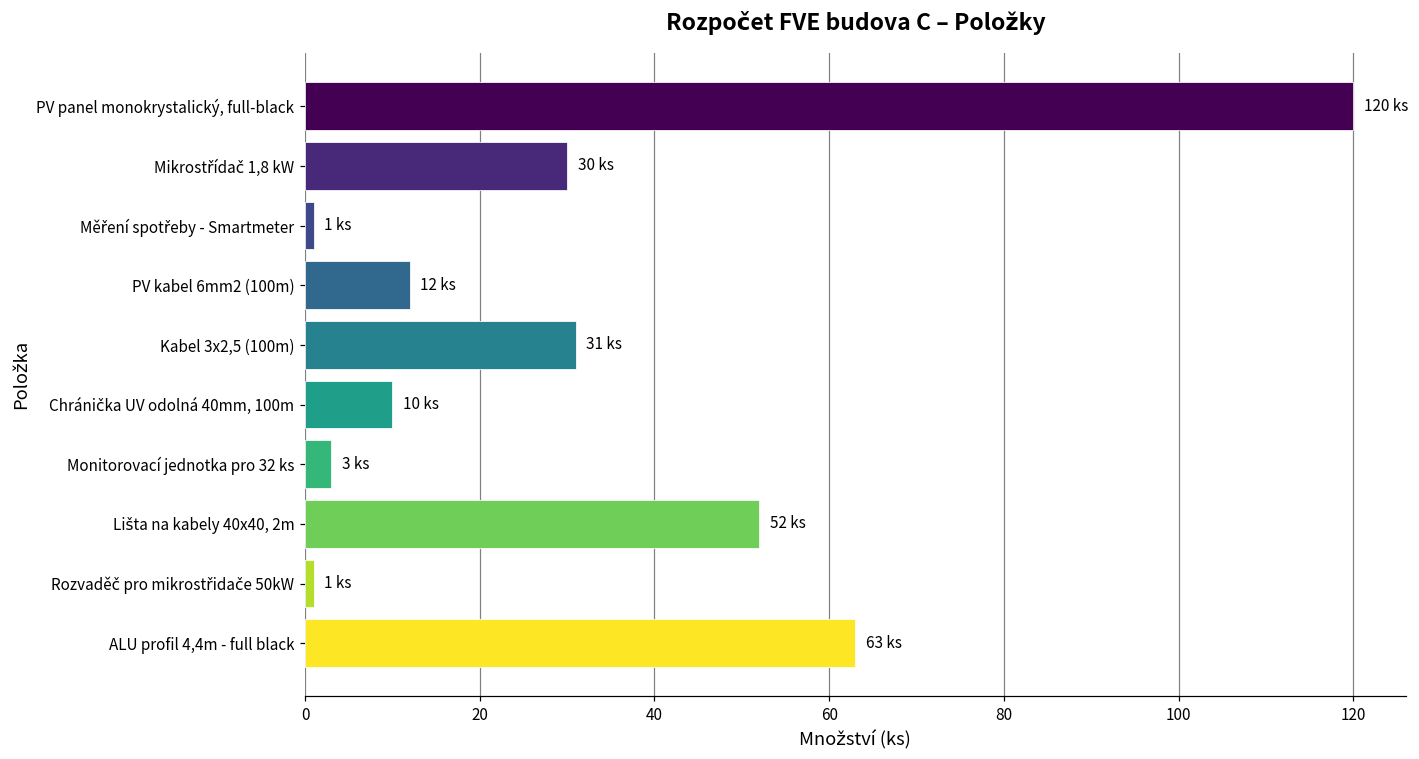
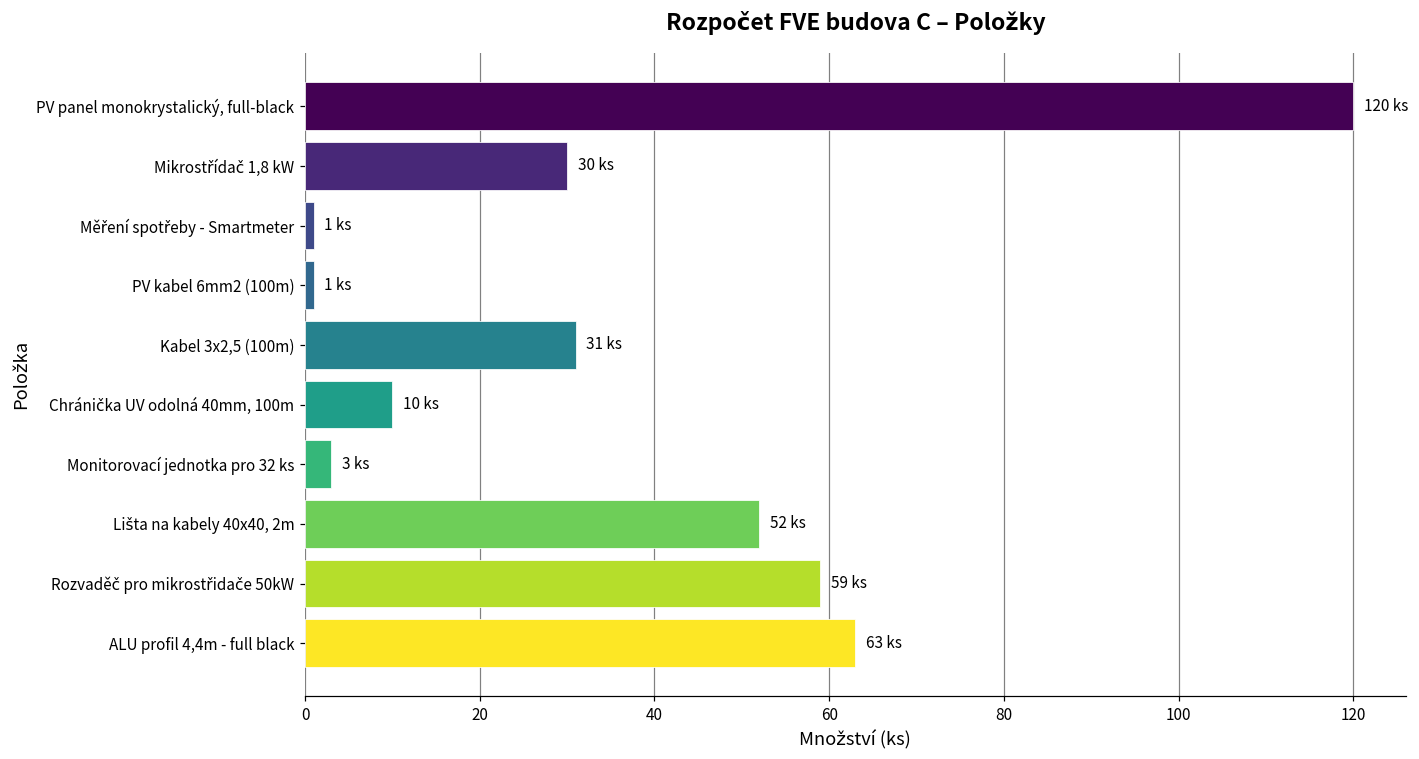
PV kabel 6mm2 (100m): 12 -> 1
Rozvaděč pro mikrostřidače 50kW: 1 -> 59
